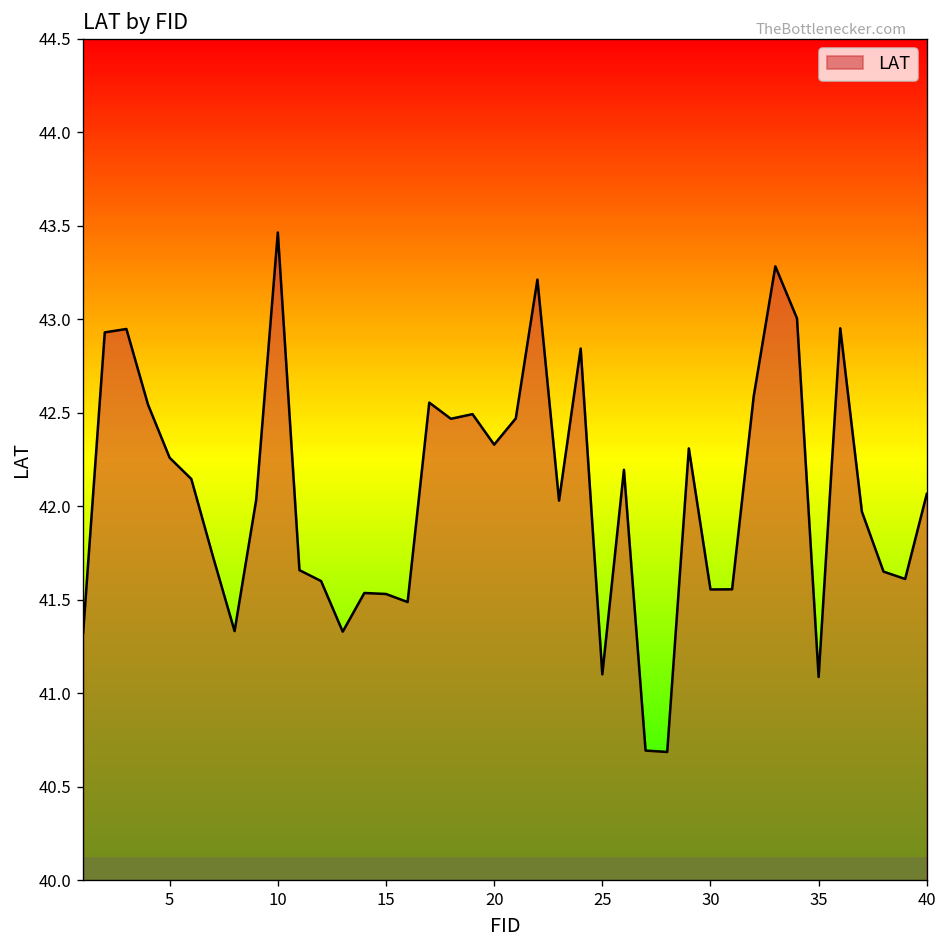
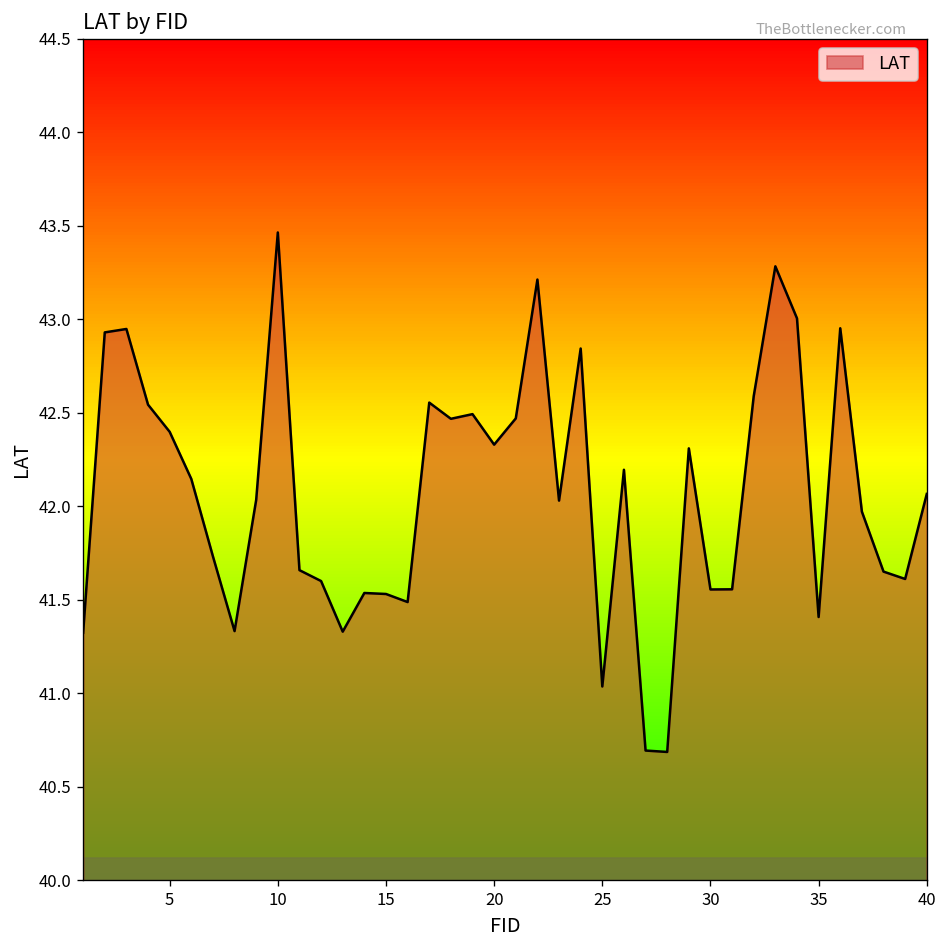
5: 42.26 -> 42.40
25: 41.10 -> 41.04
35: 41.09 -> 41.41
